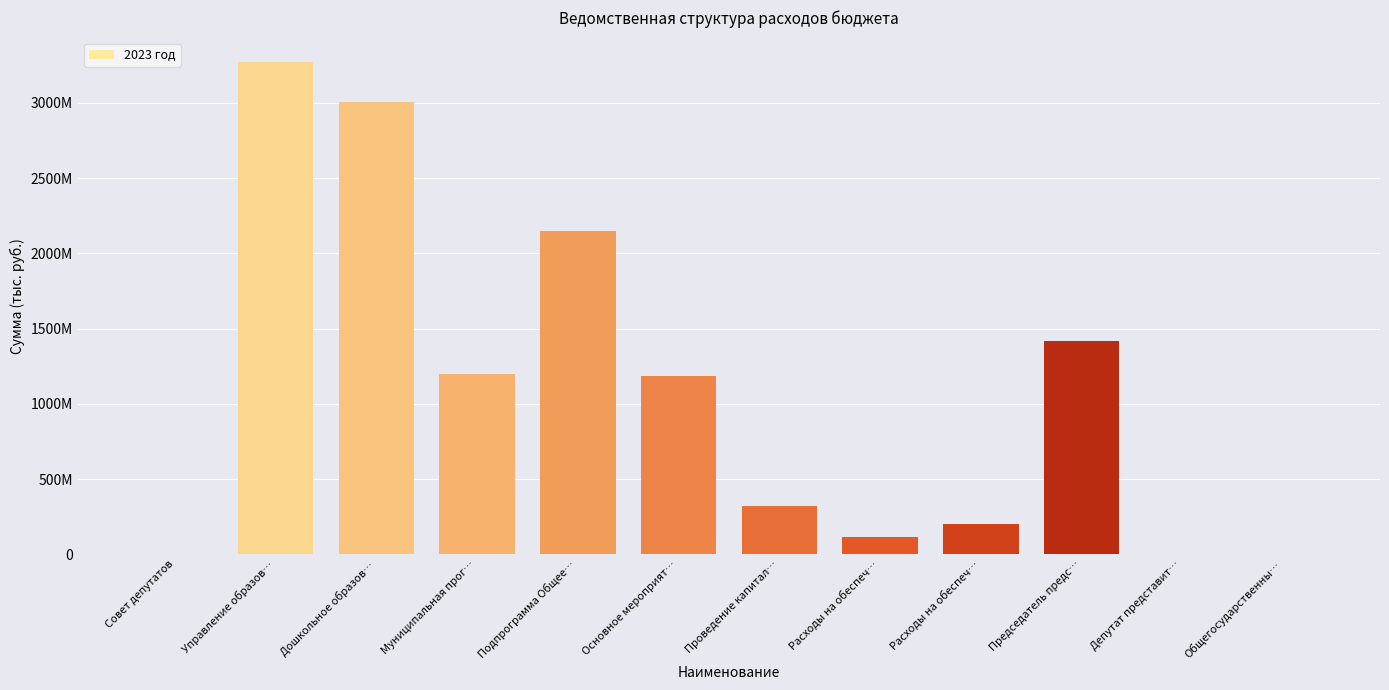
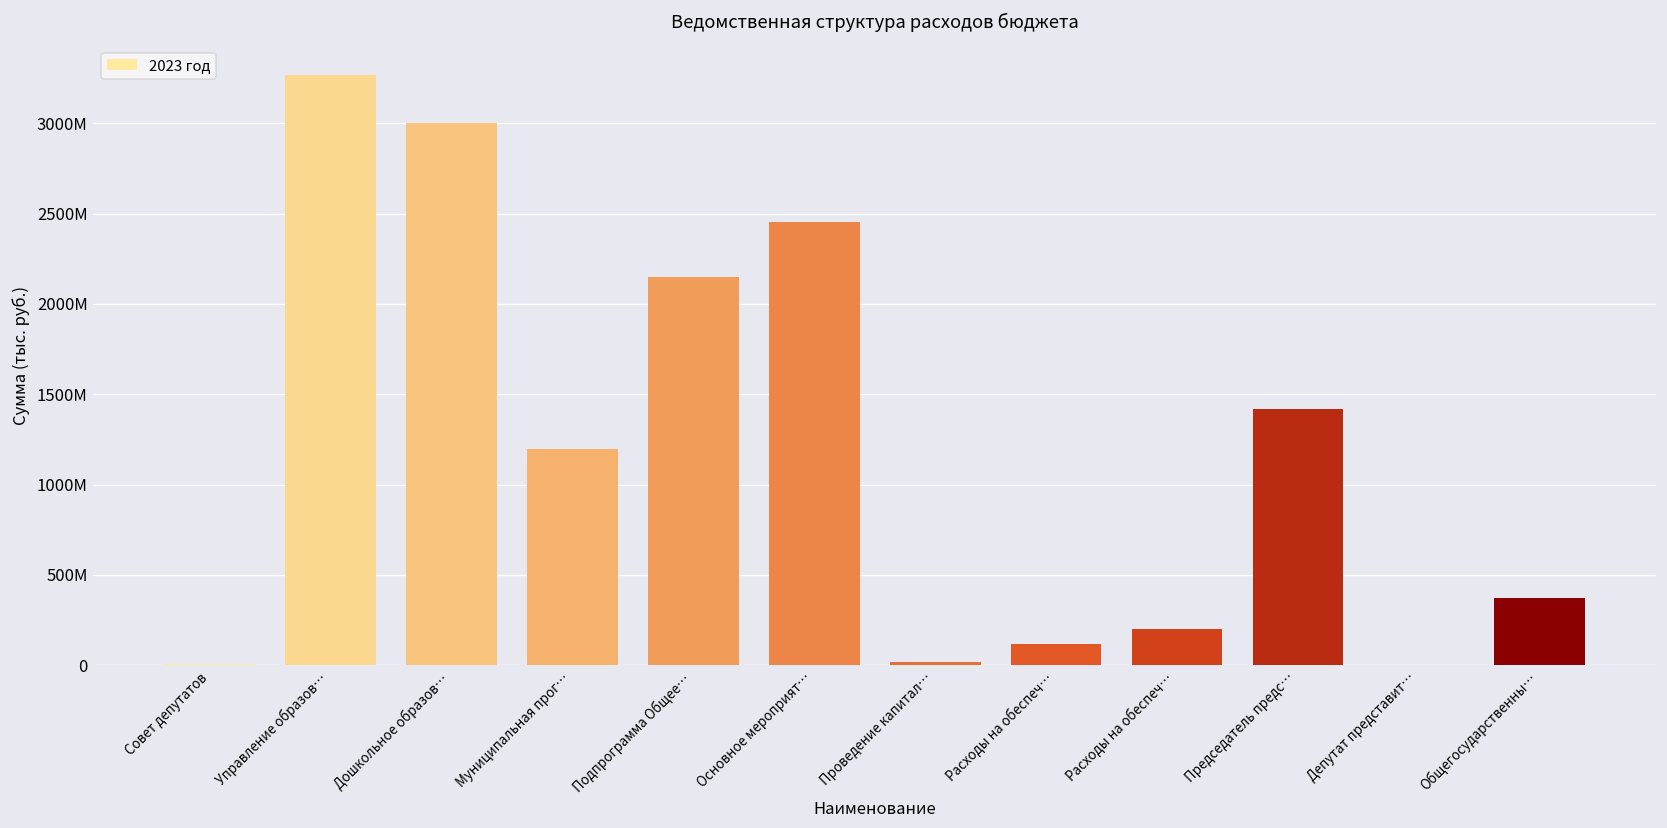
Основное мероприят…: 1190000000 -> 2450000000
Проведение капитал…: 320000000 -> 10000000
Общегосударственны…: 0 -> 370000000
